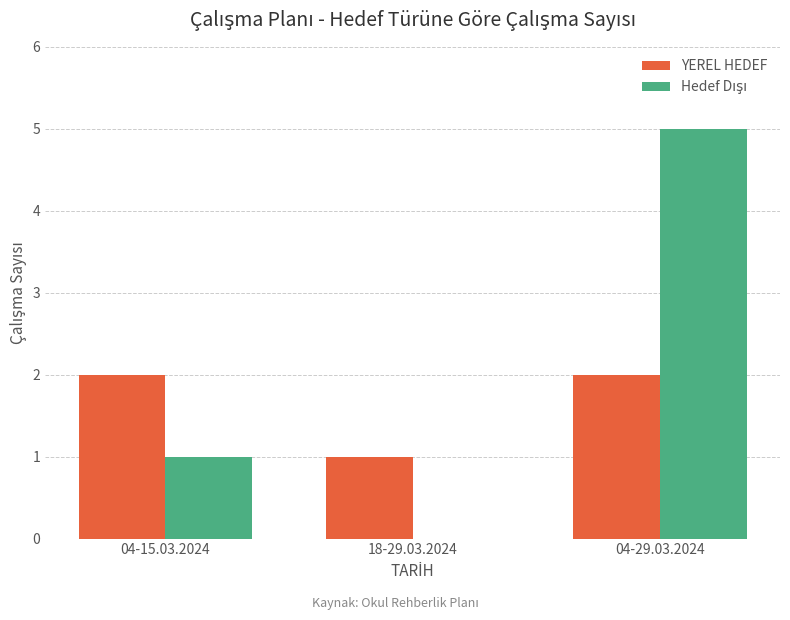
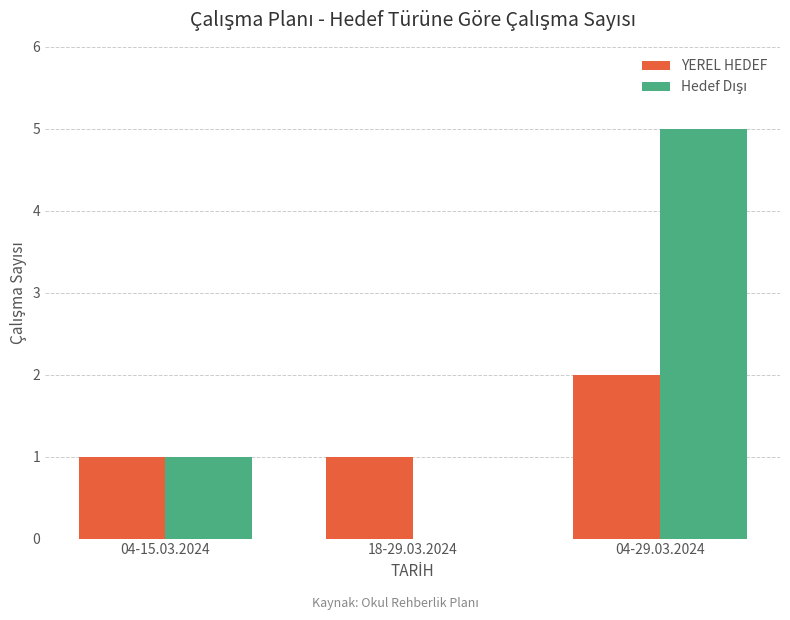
YEREL HEDEF, 04-15.03.2024: 2 -> 1
